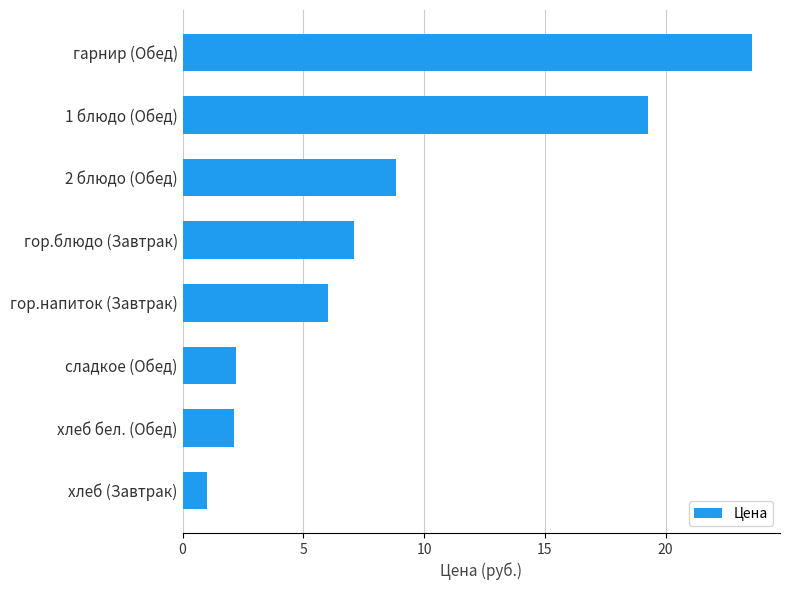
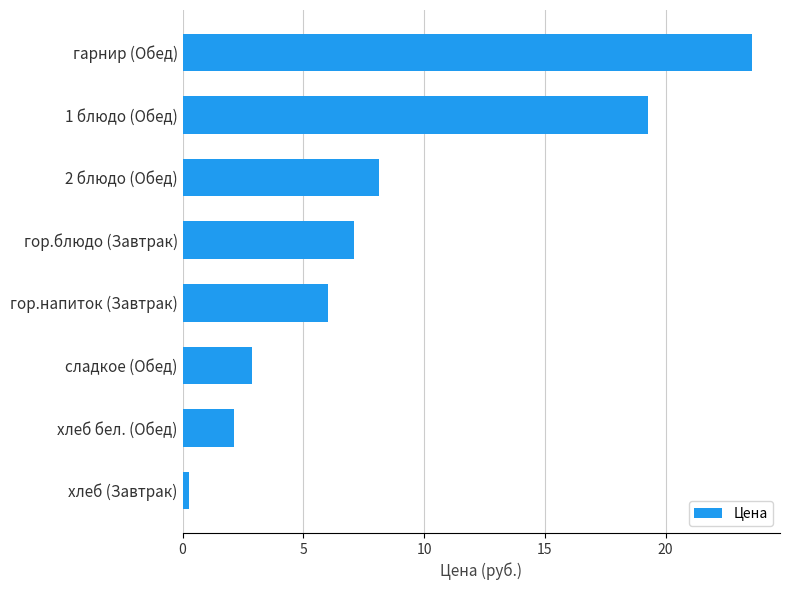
2 блюдо (Обед): 8.8 -> 8.2
сладкое (Обед): 2.2 -> 2.9
хлеб (Завтрак): 1.0 -> 0.3
